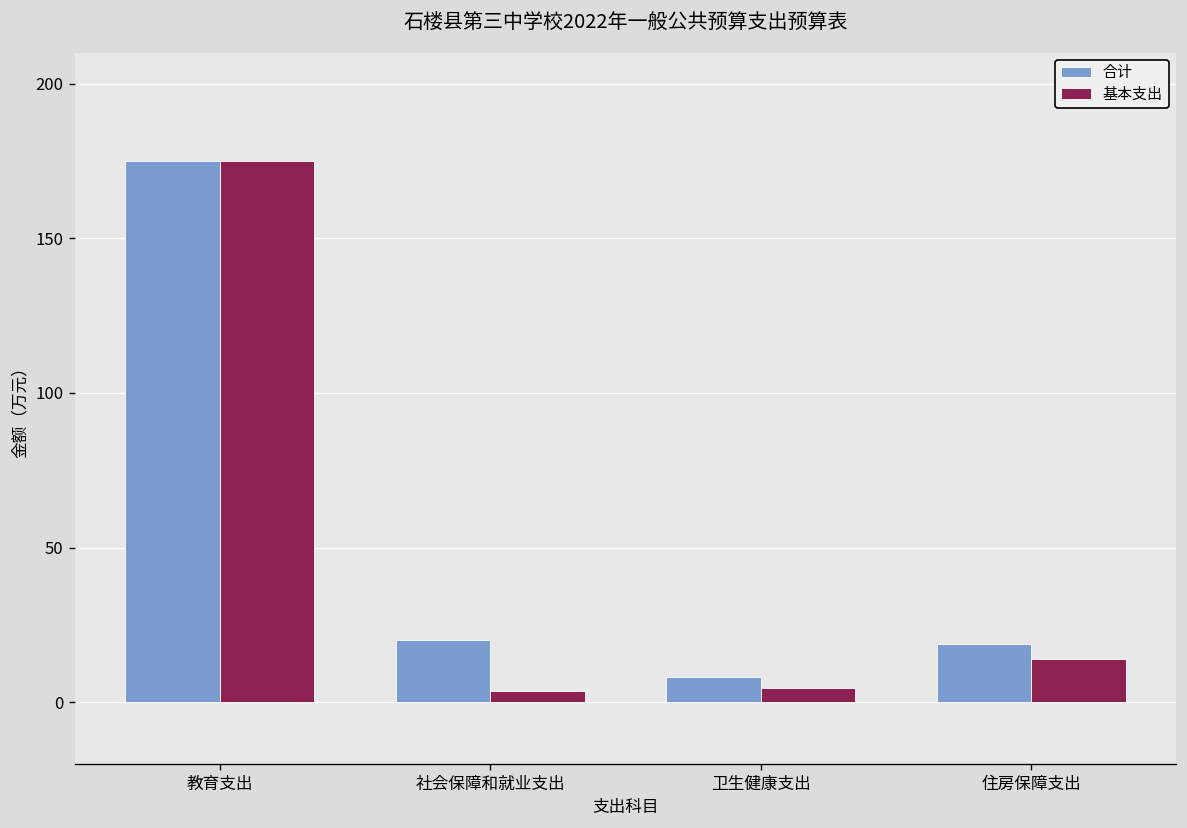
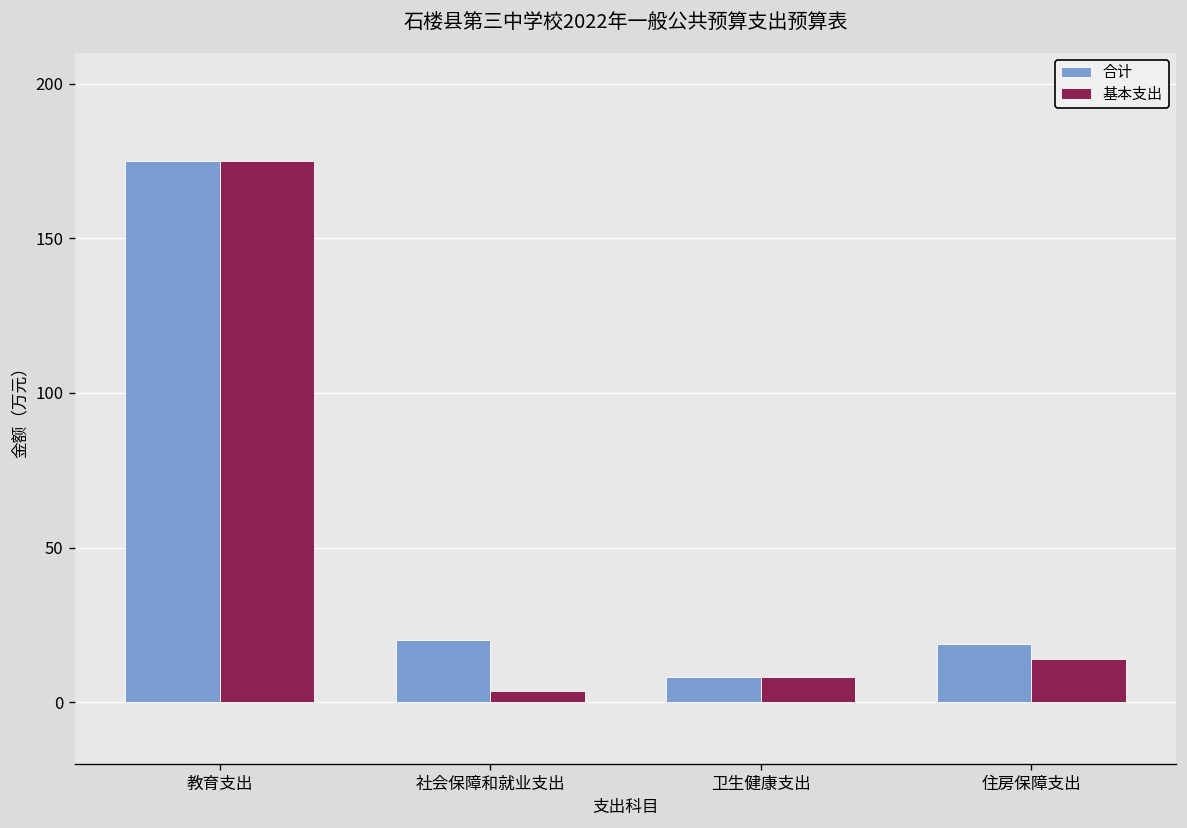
基本支出, 卫生健康支出: 5 -> 8
